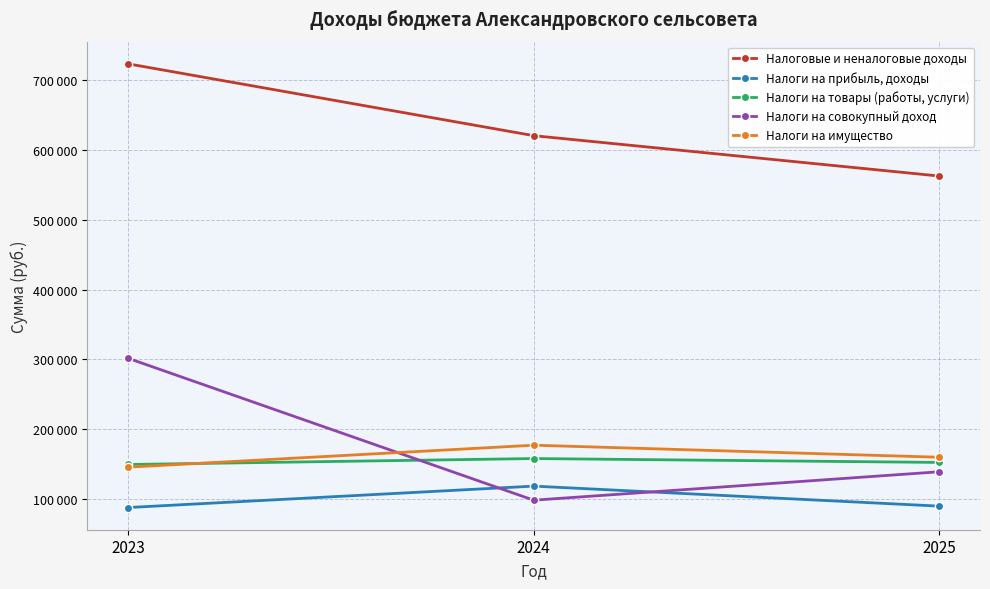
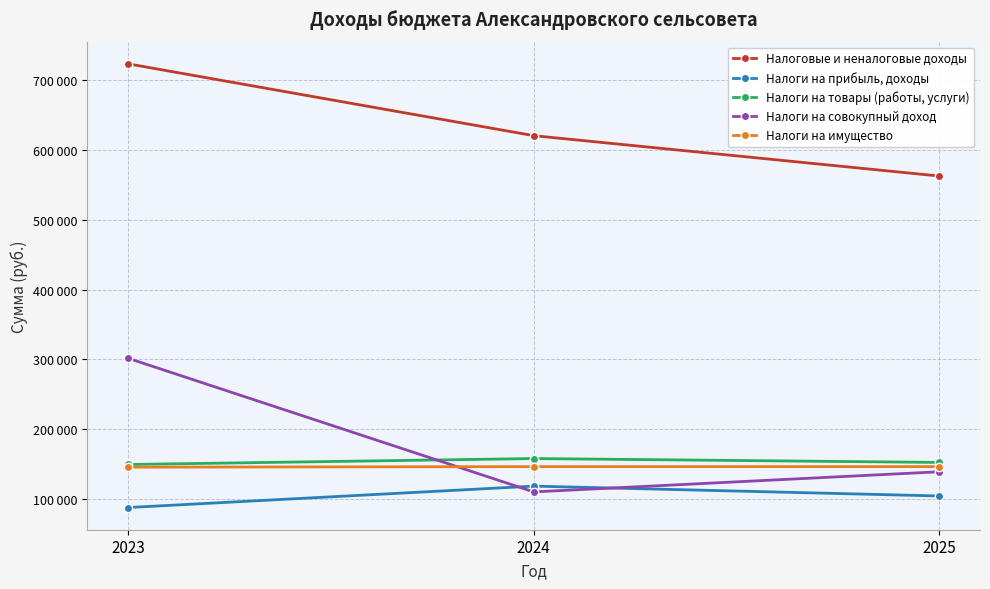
Налоги на совокупный доход, 2024: 100000 -> 110000
Налоги на имущество, 2024: 180000 -> 150000
Налоги на прибыль, доходы, 2025: 90000 -> 100000
Налоги на имущество, 2025: 160000 -> 150000
